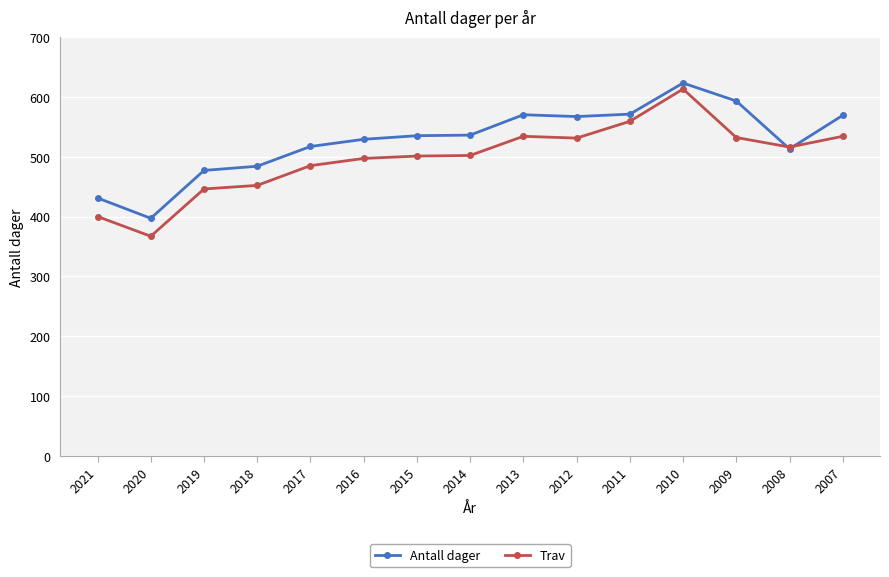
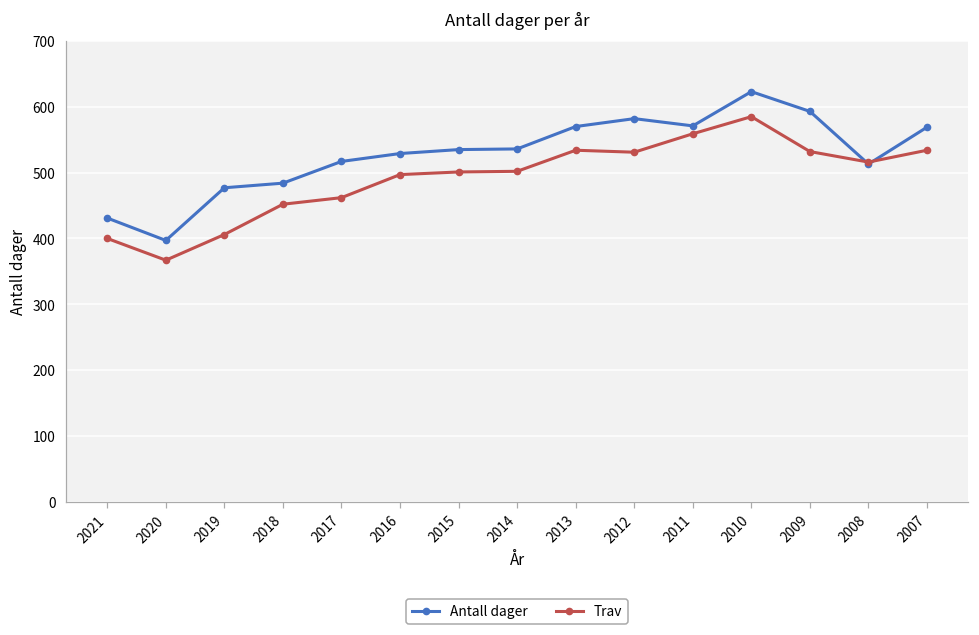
Trav, 2019: 450 -> 410
Trav, 2017: 490 -> 460
Antall dager, 2012: 570 -> 580
Trav, 2010: 610 -> 590
